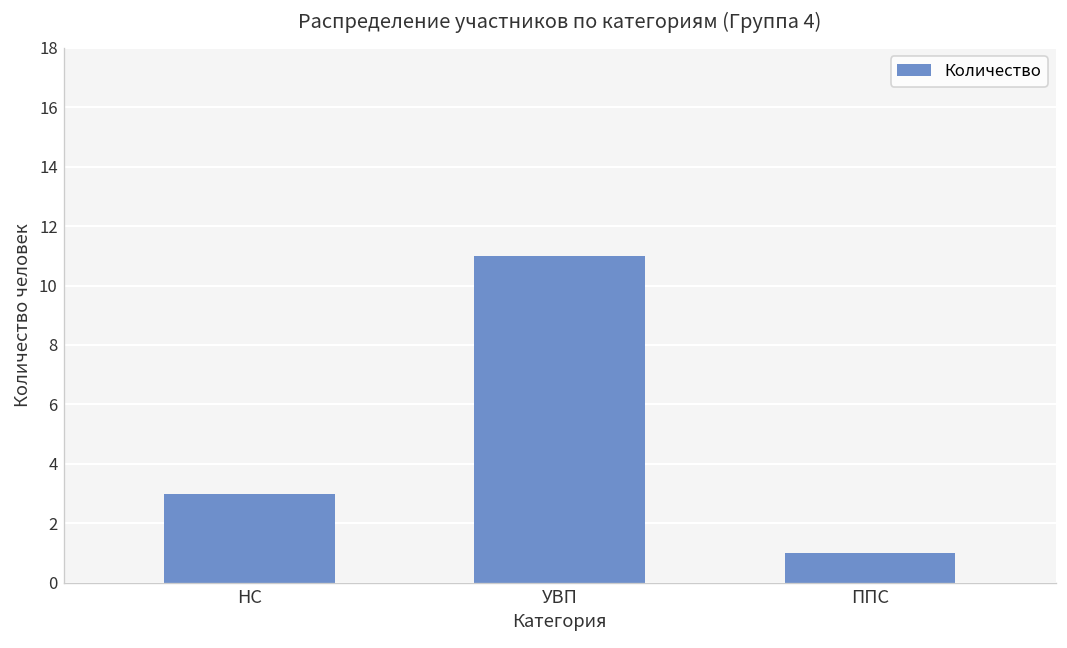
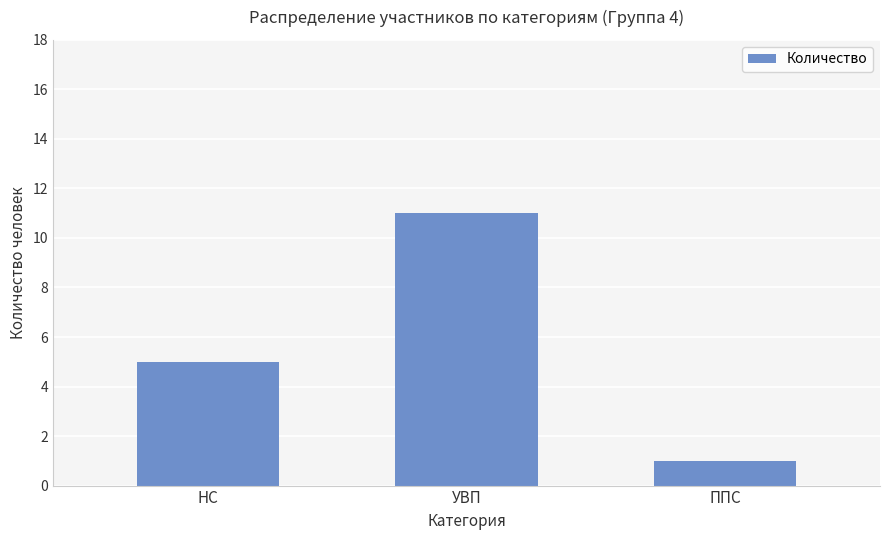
НС: 3 -> 5
